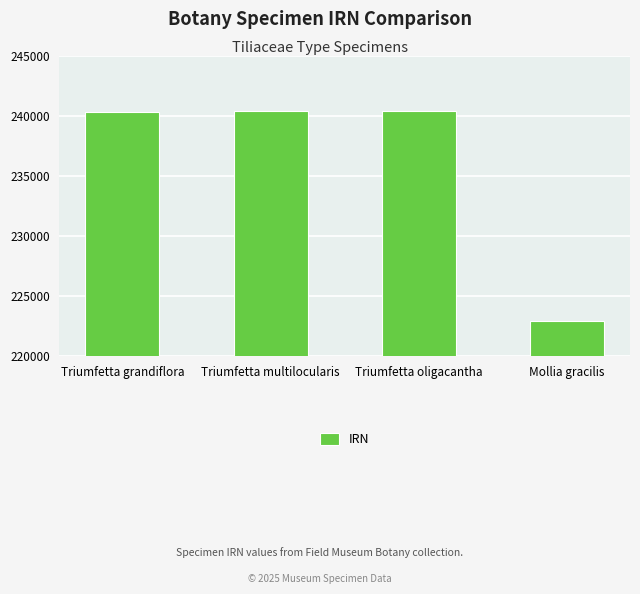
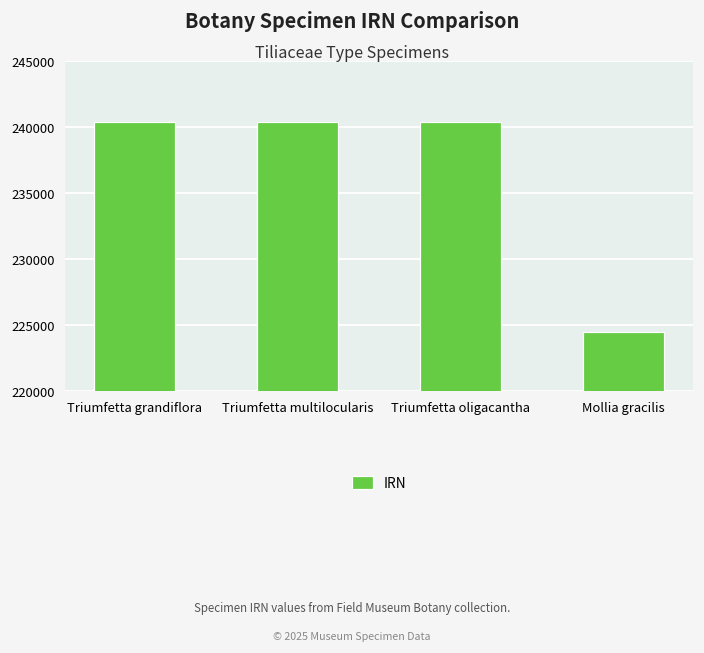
Mollia gracilis: 222900 -> 224500
